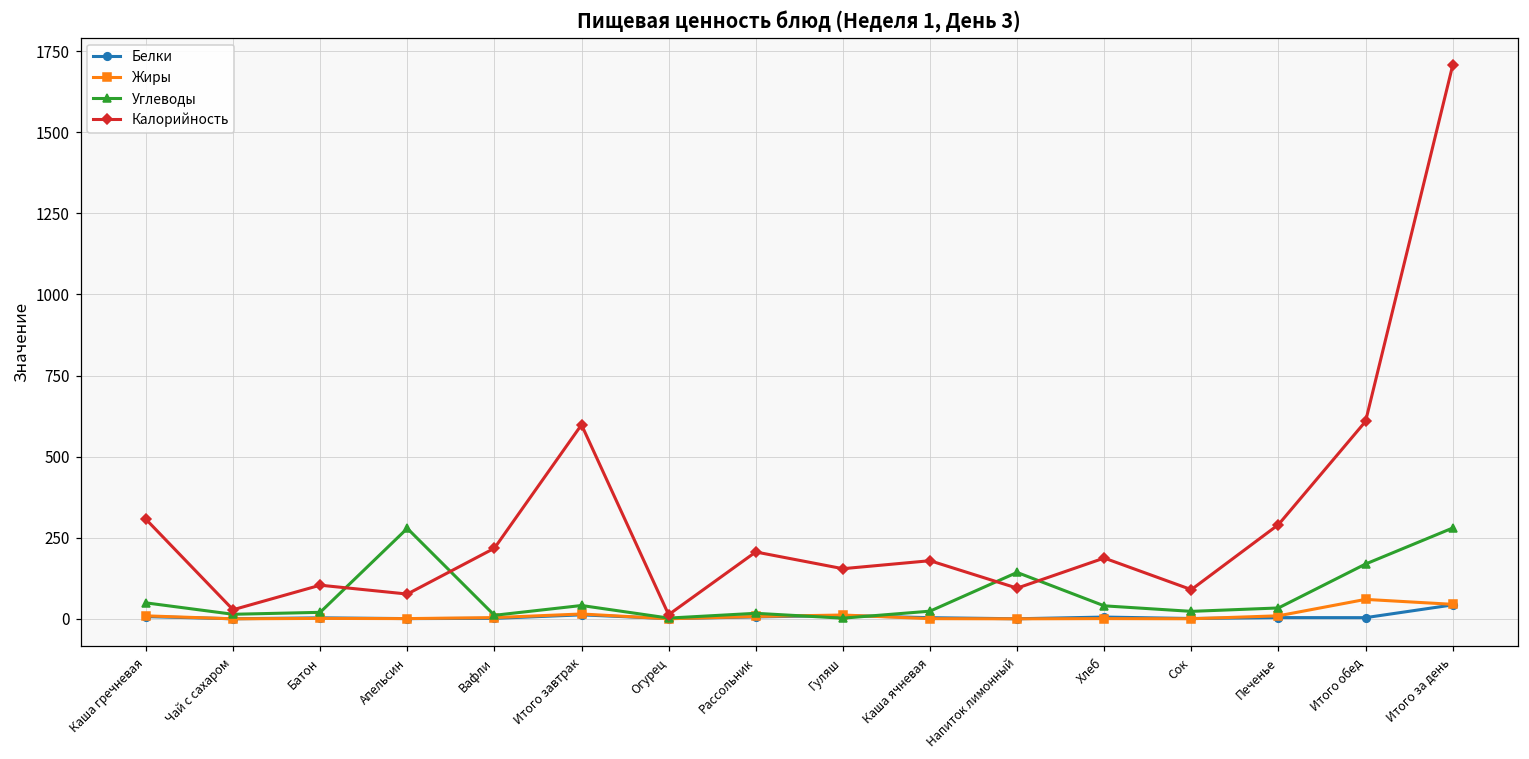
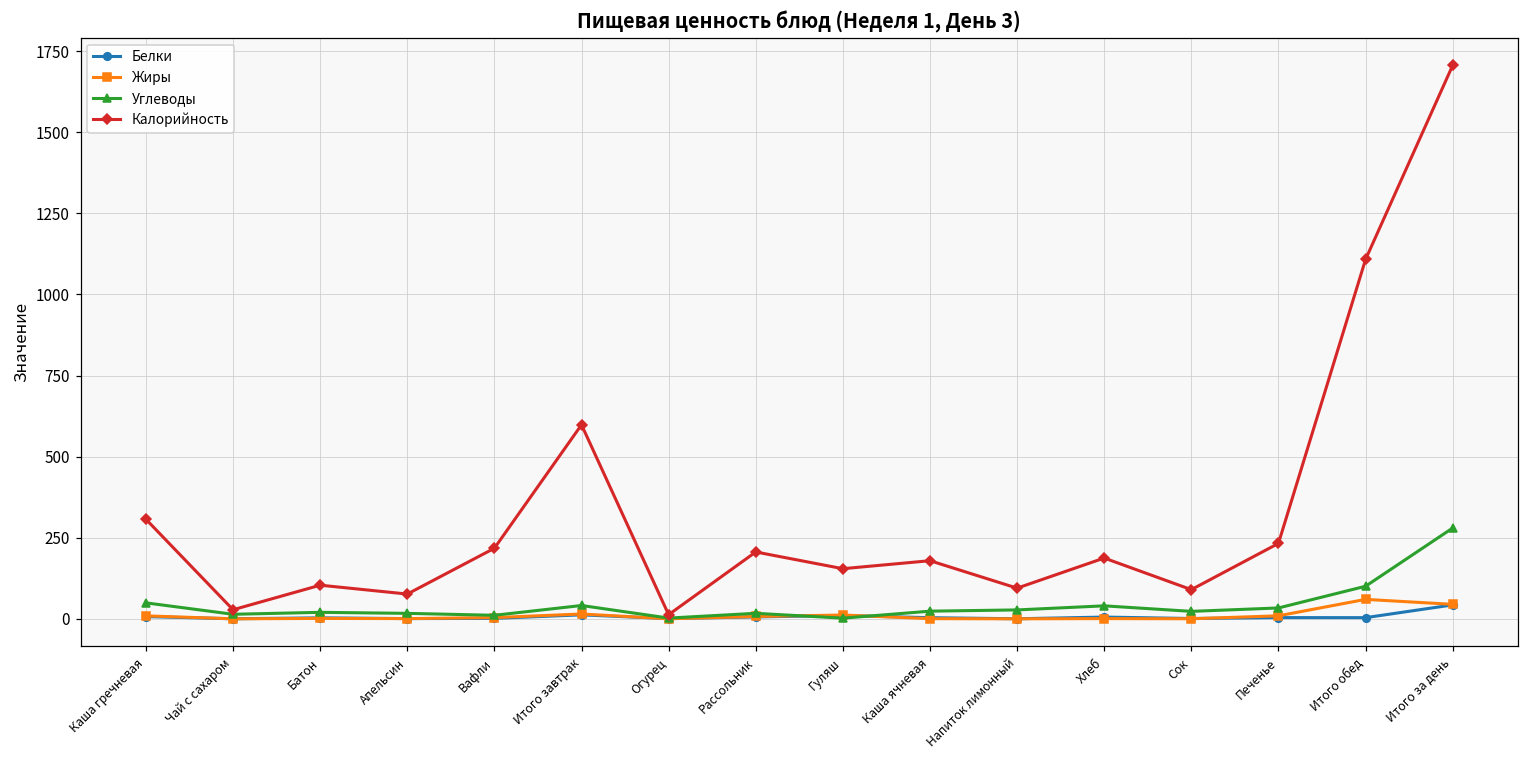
Углеводы, Апельсин: 280 -> 20
Углеводы, Напиток лимонный: 140 -> 30
Калорийность, Печенье: 290 -> 230
Углеводы, Итого обед: 170 -> 100
Калорийность, Итого обед: 610 -> 1110
